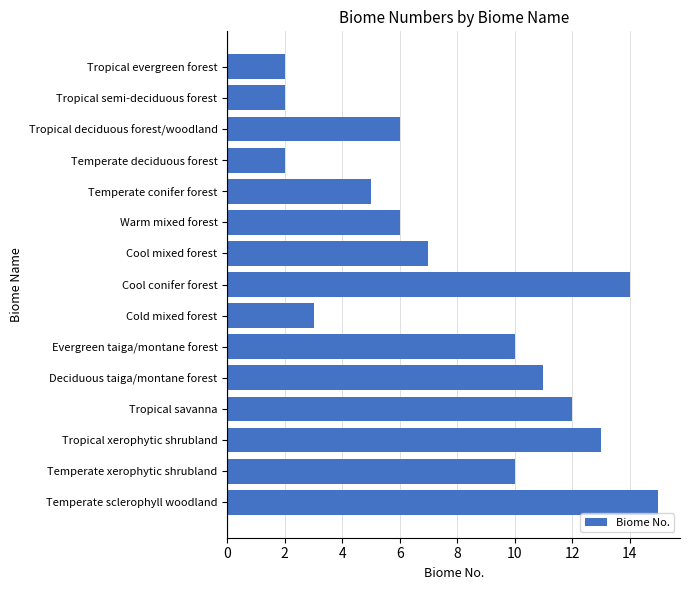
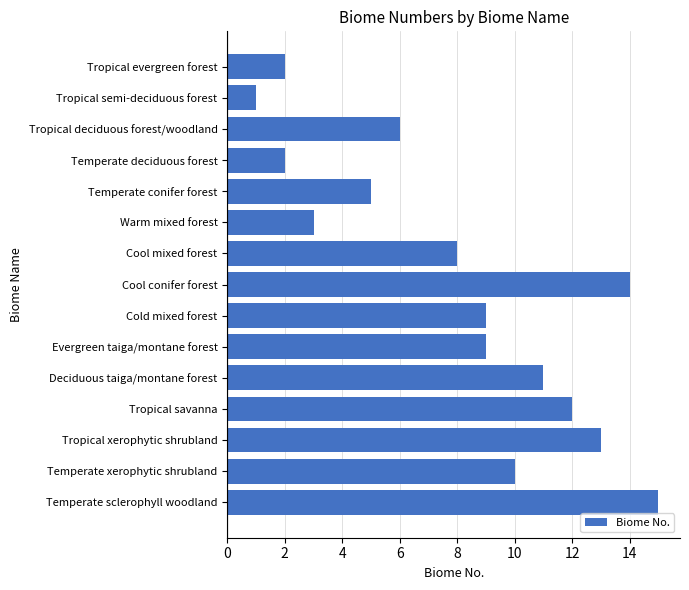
Tropical semi-deciduous forest: 2 -> 1
Warm mixed forest: 6 -> 3
Cool mixed forest: 7 -> 8
Cold mixed forest: 3 -> 9
Evergreen taiga/montane forest: 10 -> 9
